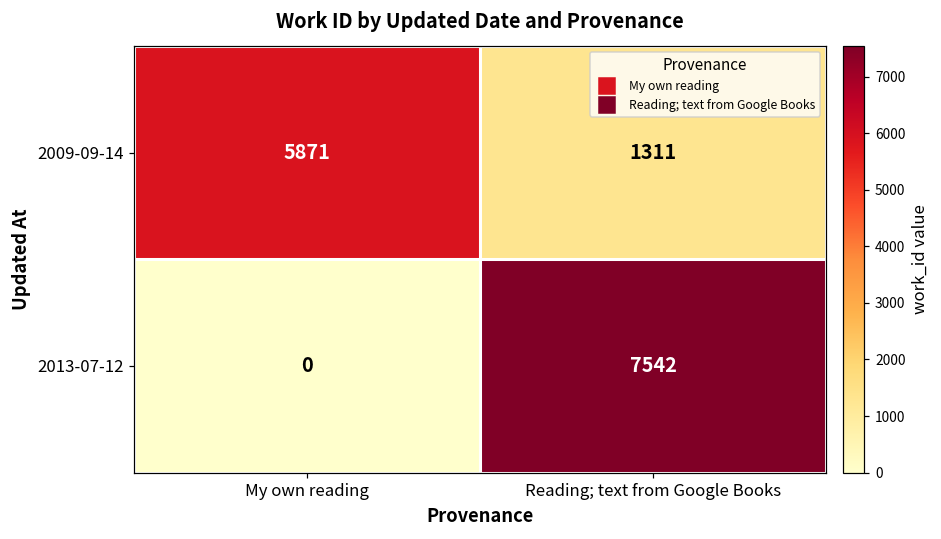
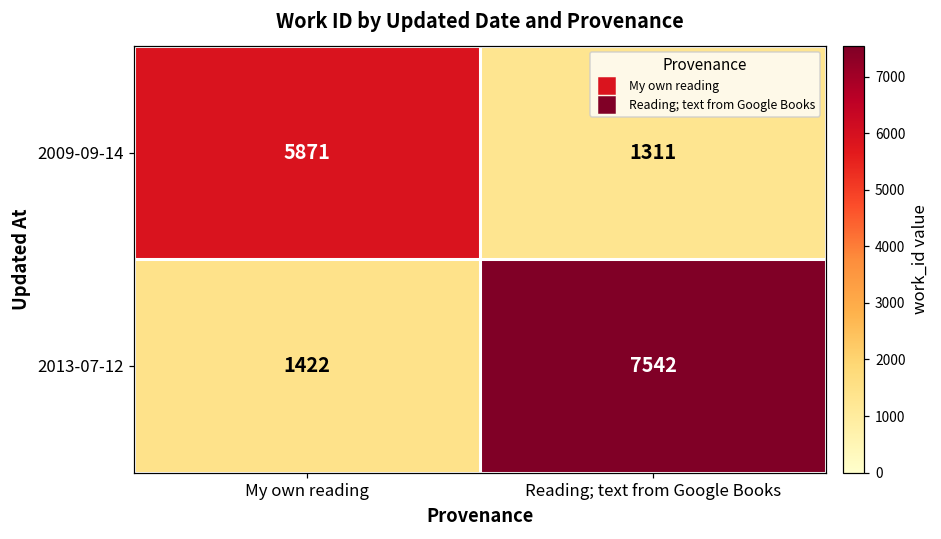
2013-07-12, My own reading: 0 -> 1422
